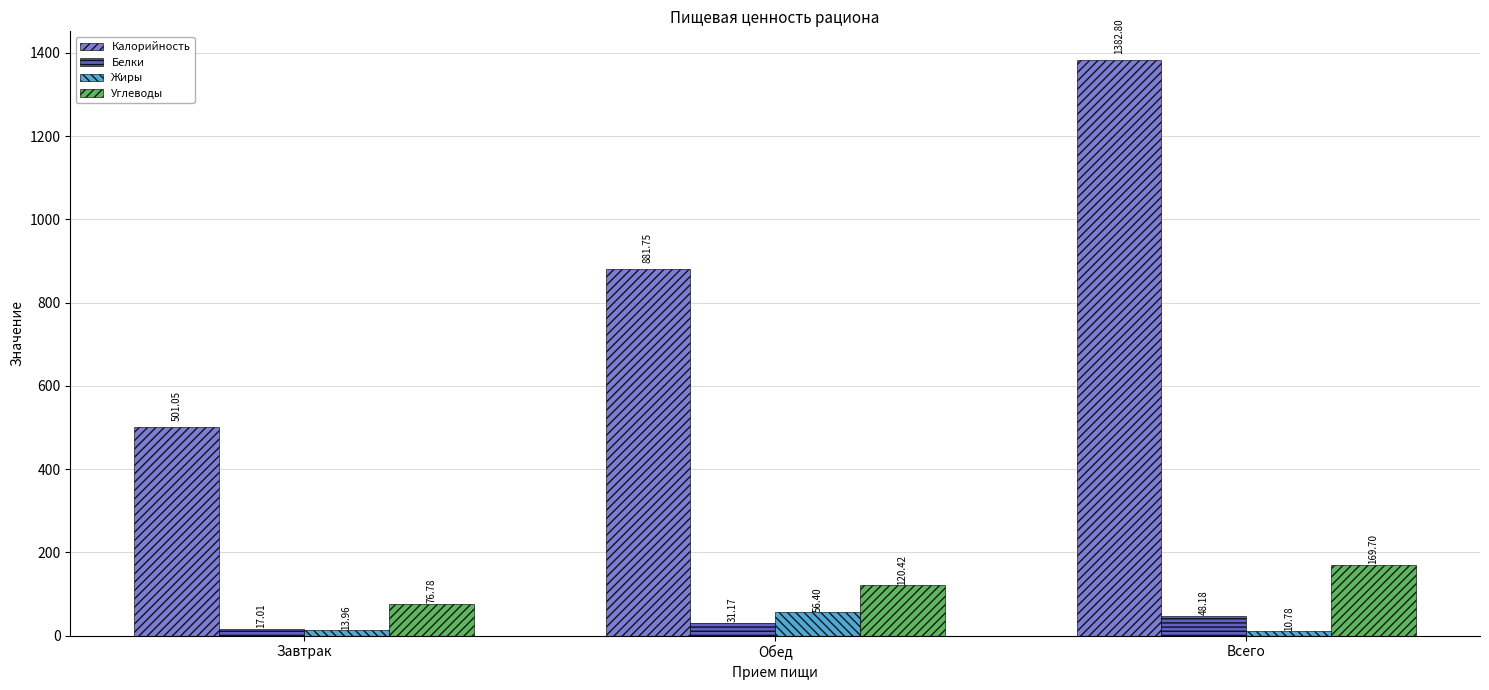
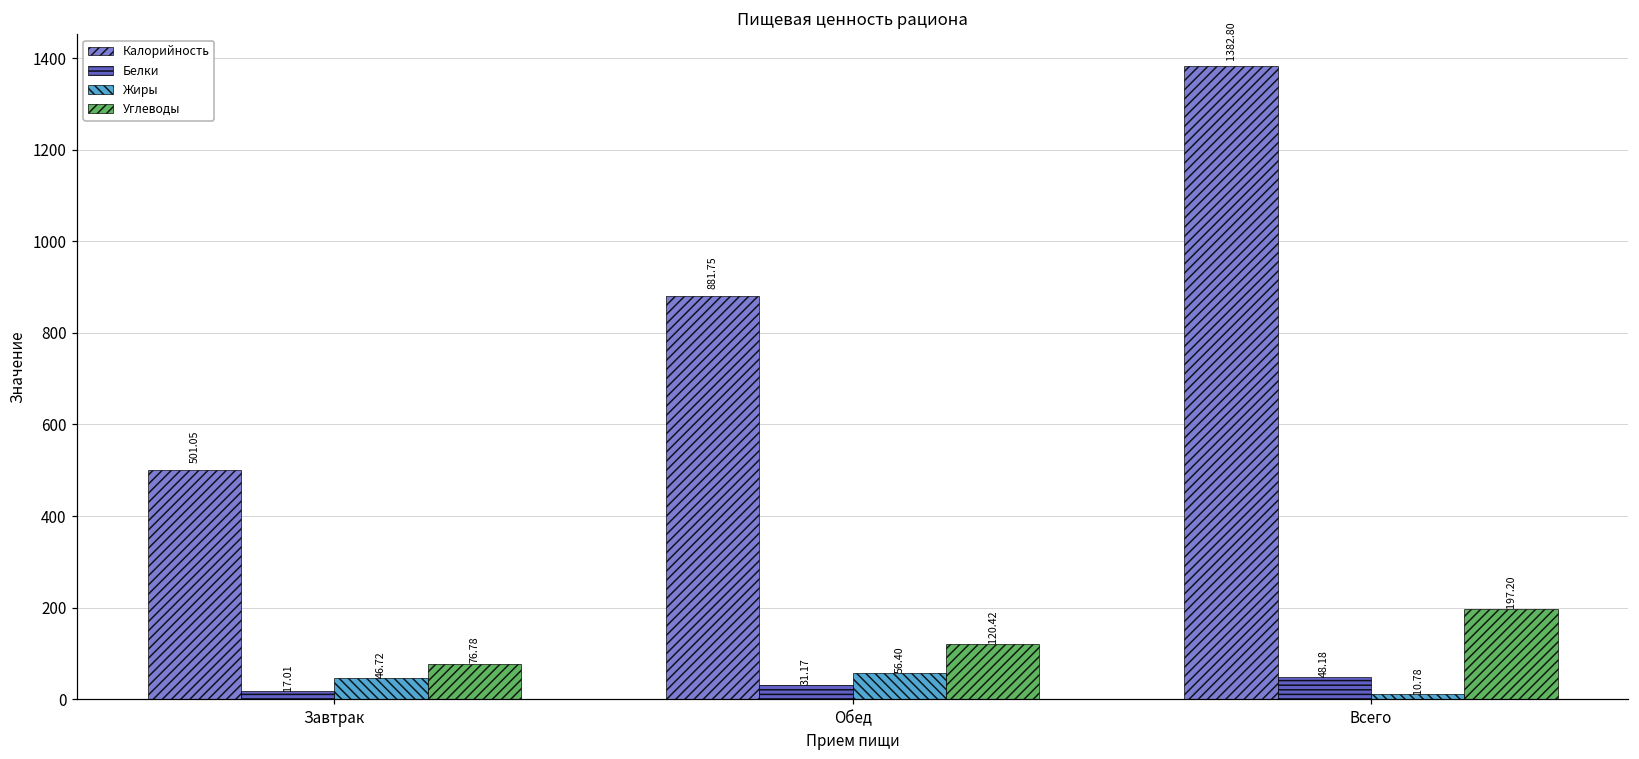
Жиры, Завтрак: 13.96 -> 46.72
Углеводы, Всего: 169.70 -> 197.20
